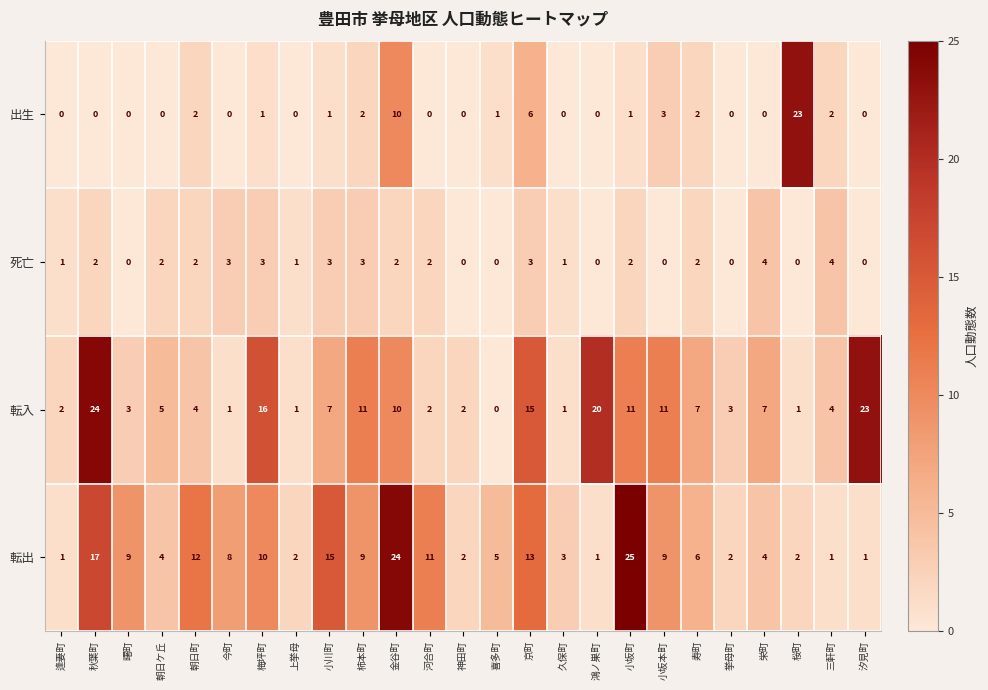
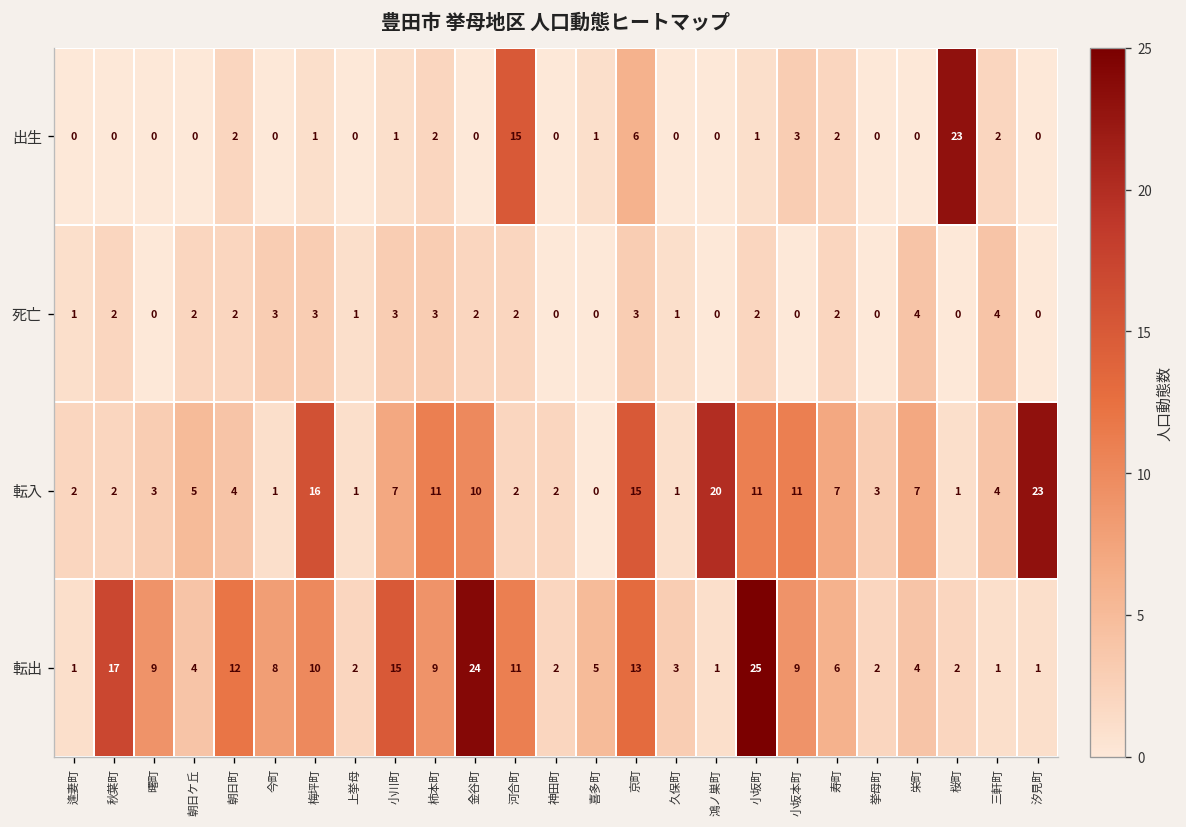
出生, 金谷町: 10 -> 0
出生, 河合町: 0 -> 15
転入, 秋葉町: 24 -> 2
